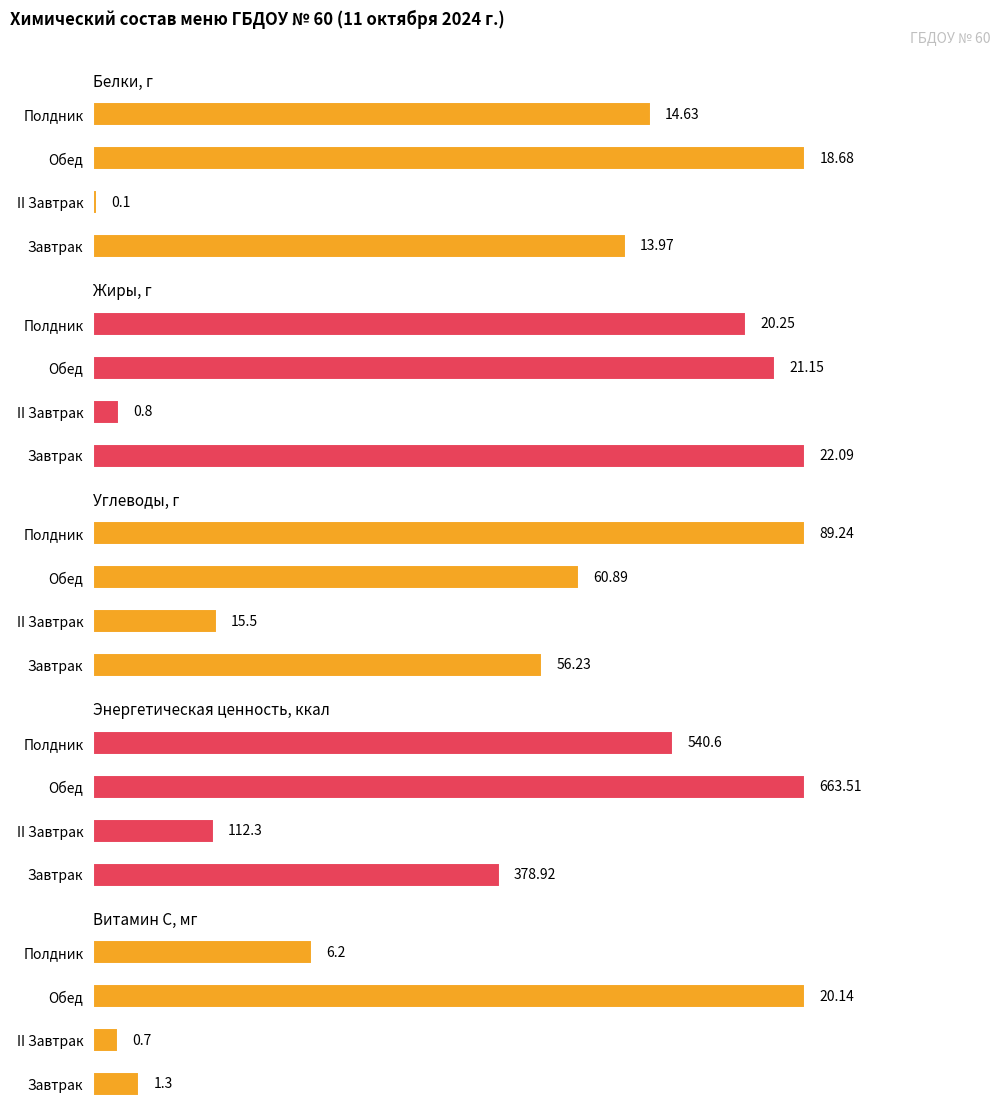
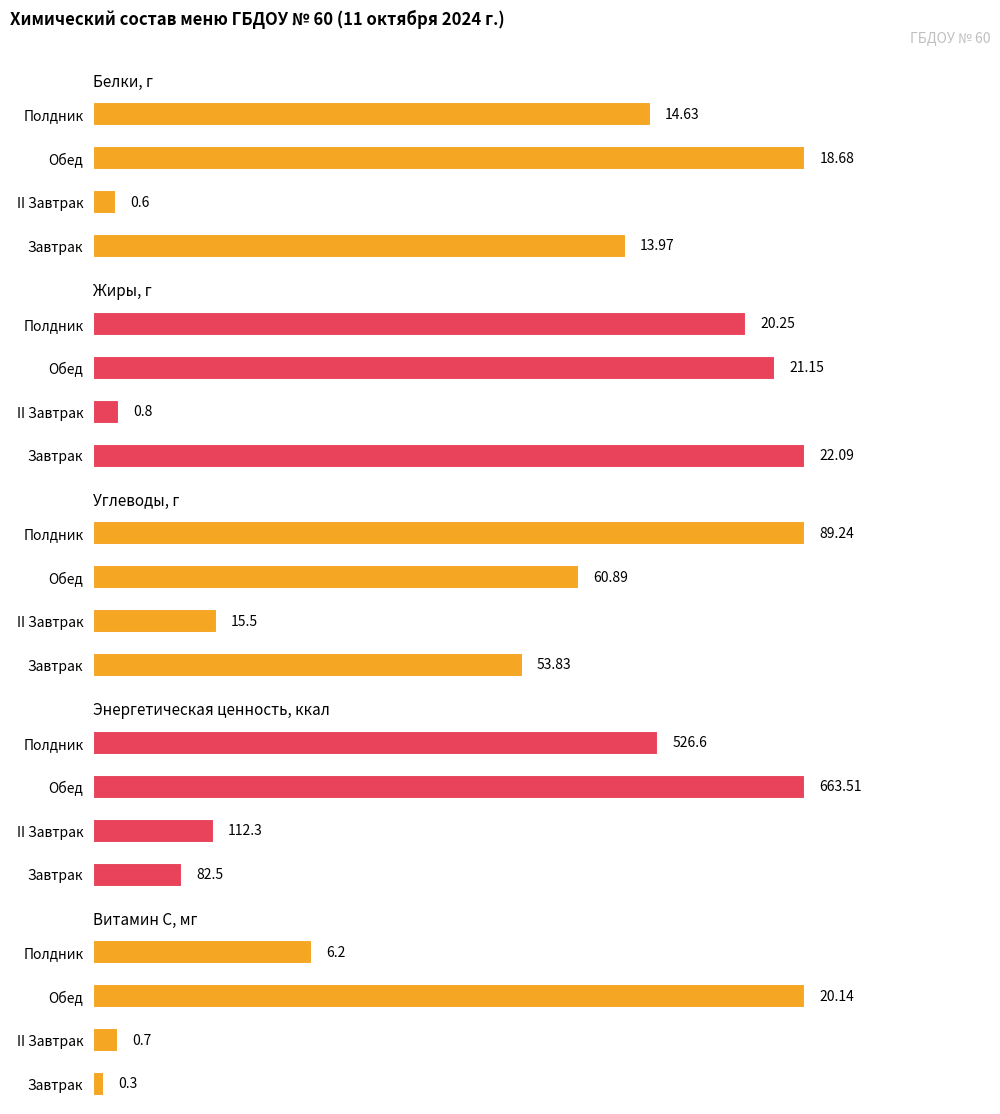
Белки, г, II Завтрак: 0.1 -> 0.6
Углеводы, г, Завтрак: 56.23 -> 53.83
Энергетическая ценность, ккал, Полдник: 540.6 -> 526.6
Энергетическая ценность, ккал, Завтрак: 378.92 -> 82.5
Витамин С, мг, Завтрак: 1.3 -> 0.3
